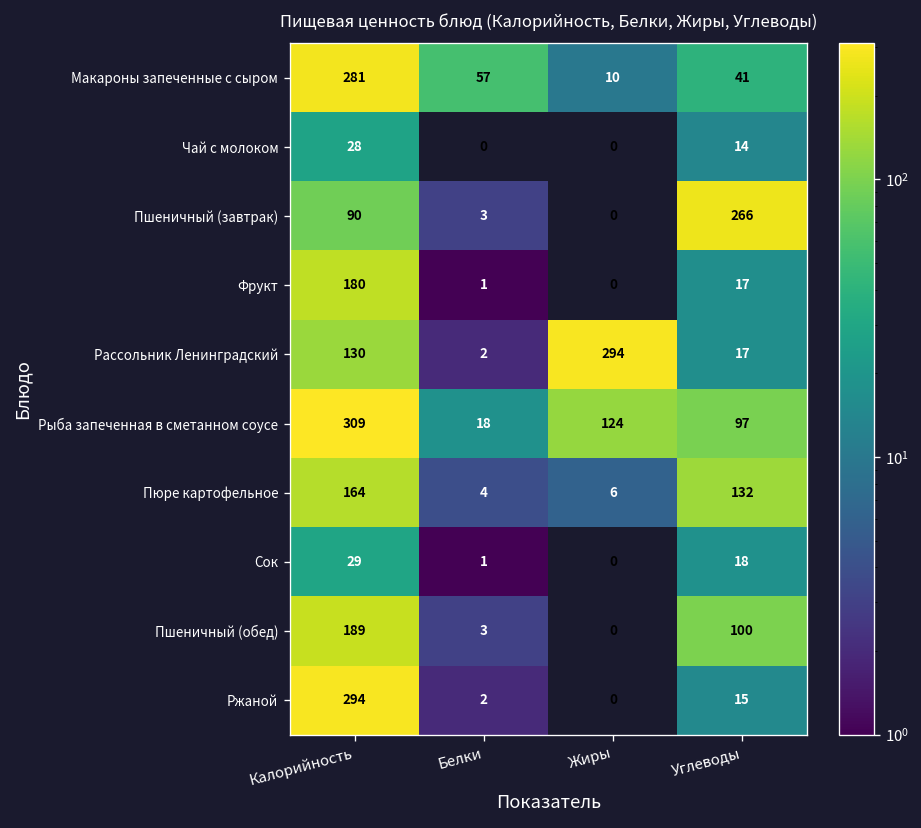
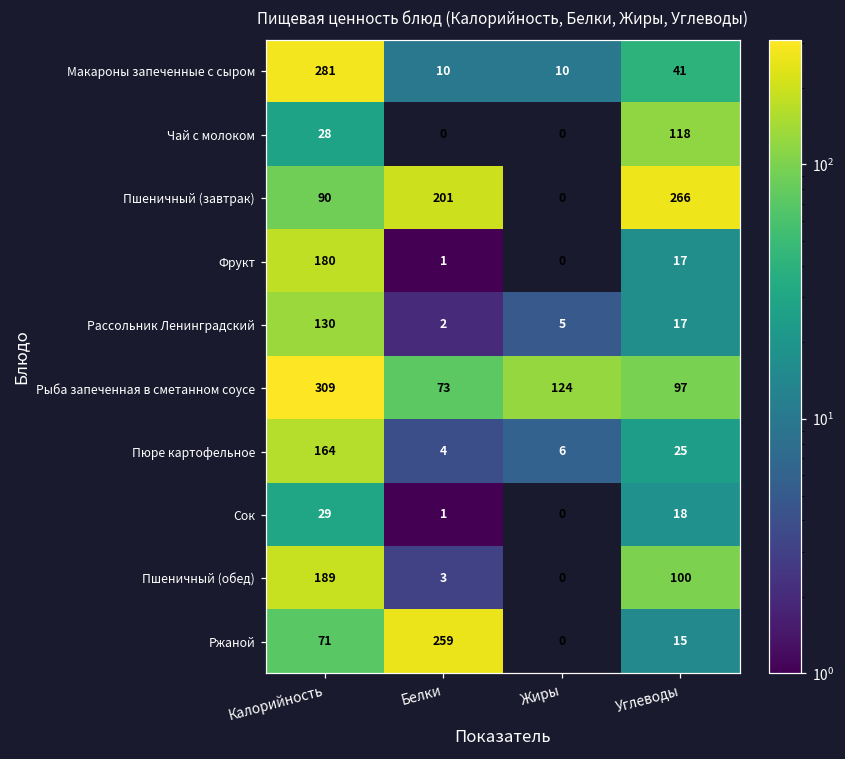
Макароны запеченные с сыром, Белки: 57 -> 10
Чай с молоком, Углеводы: 14 -> 118
Пшеничный (завтрак), Белки: 3 -> 201
Рассольник Ленинградский, Жиры: 294 -> 5
Рыба запеченная в сметанном соусе, Белки: 18 -> 73
Пюре картофельное, Углеводы: 132 -> 25
Ржаной, Калорийность: 294 -> 71
Ржаной, Белки: 2 -> 259
